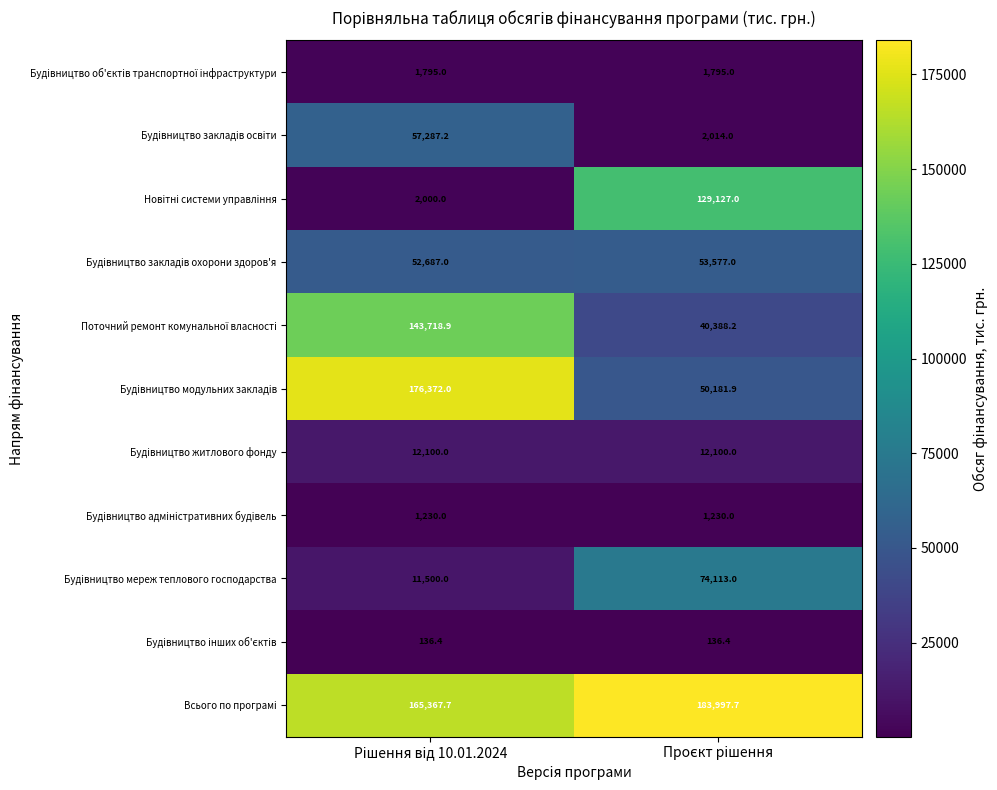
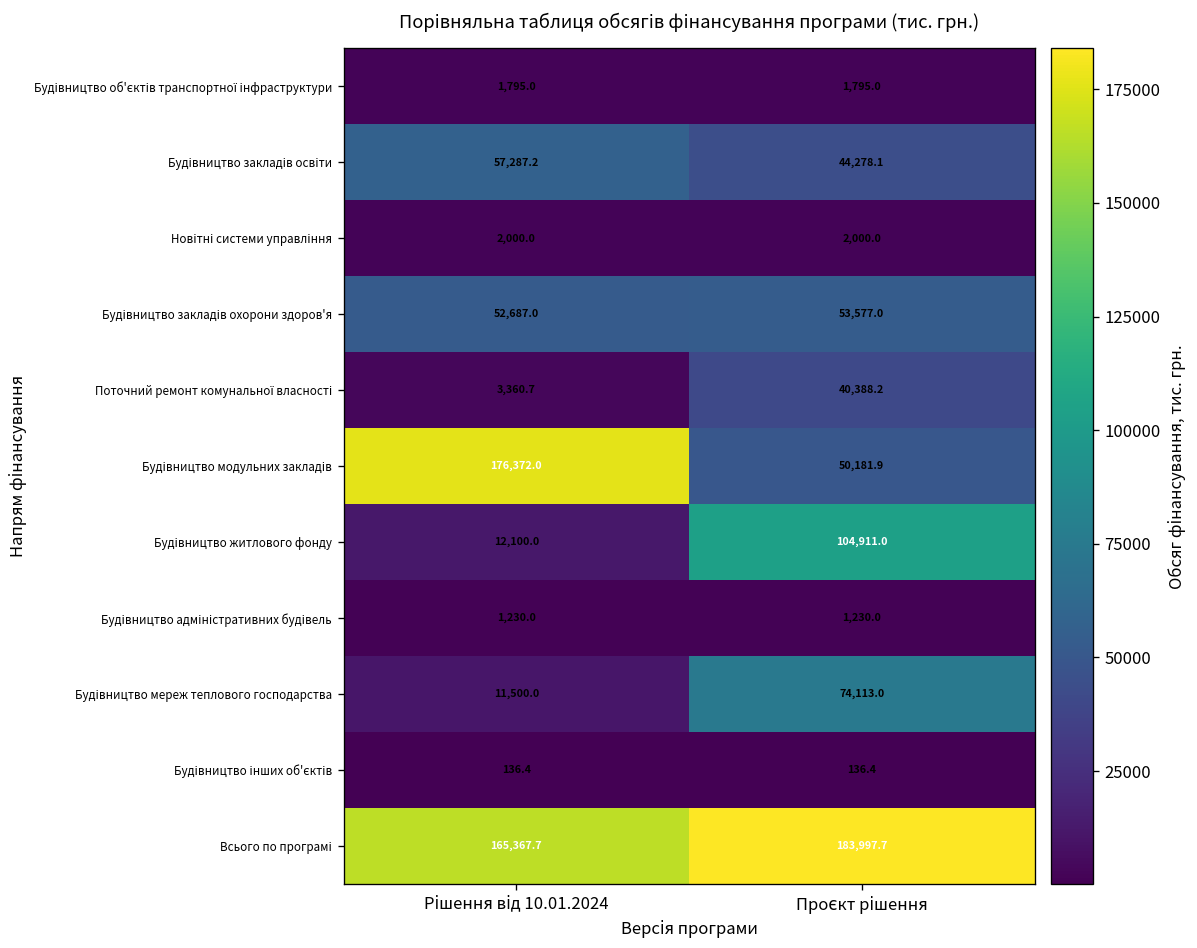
Будівництво закладів освіти, Проєкт рішення: 2,014.0 -> 44,278.1
Новітні системи управління, Проєкт рішення: 129,127.0 -> 2,000.0
Поточний ремонт комунальної власності, Рішення від 10.01.2024: 143,718.9 -> 3,360.7
Будівництво житлового фонду, Проєкт рішення: 12,100.0 -> 104,911.0
